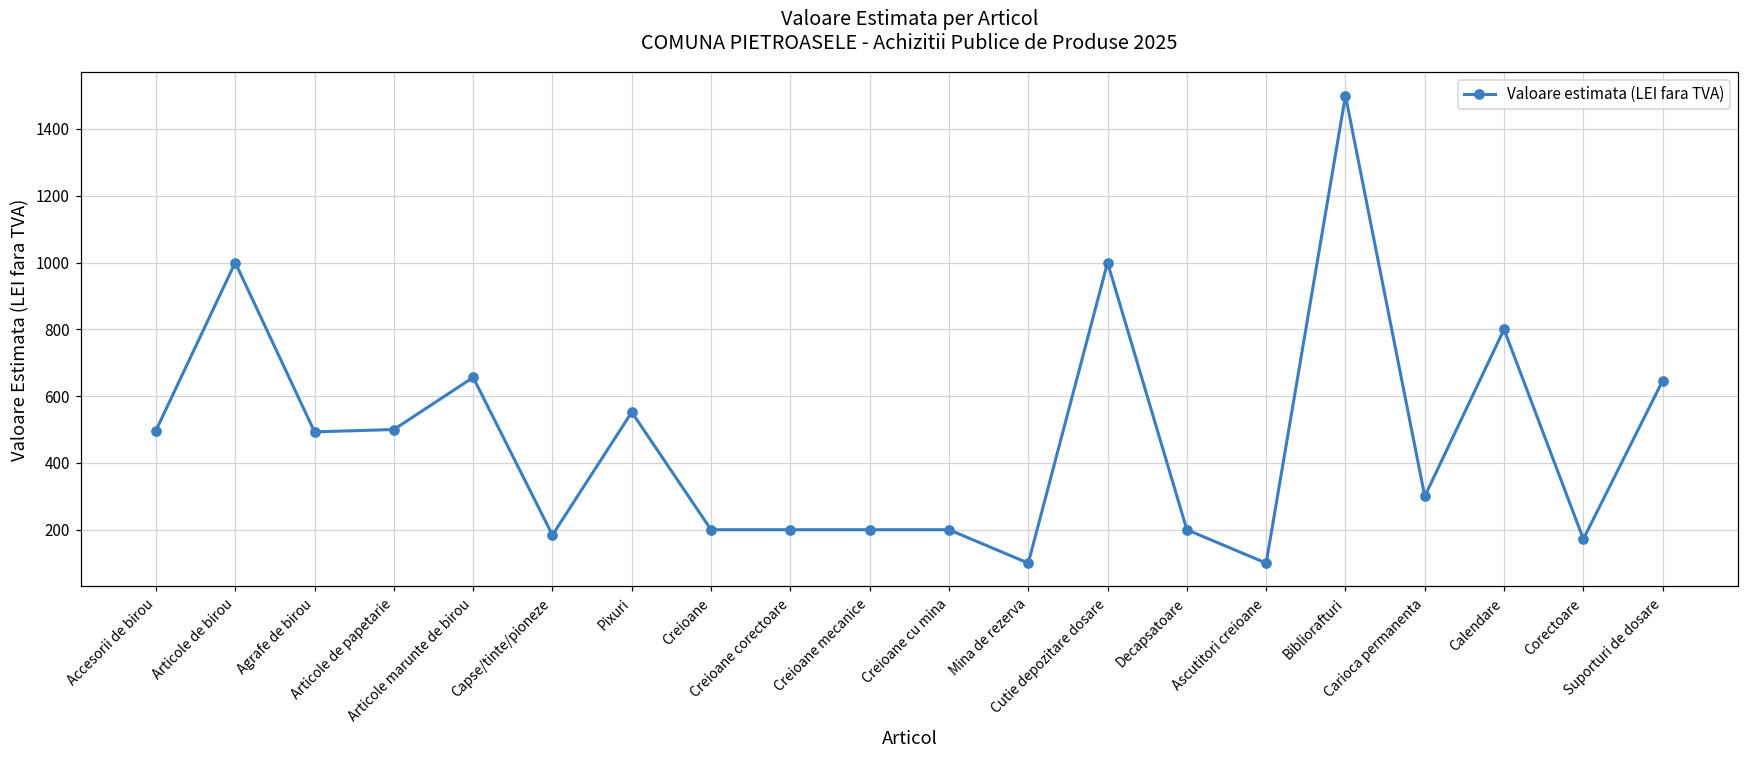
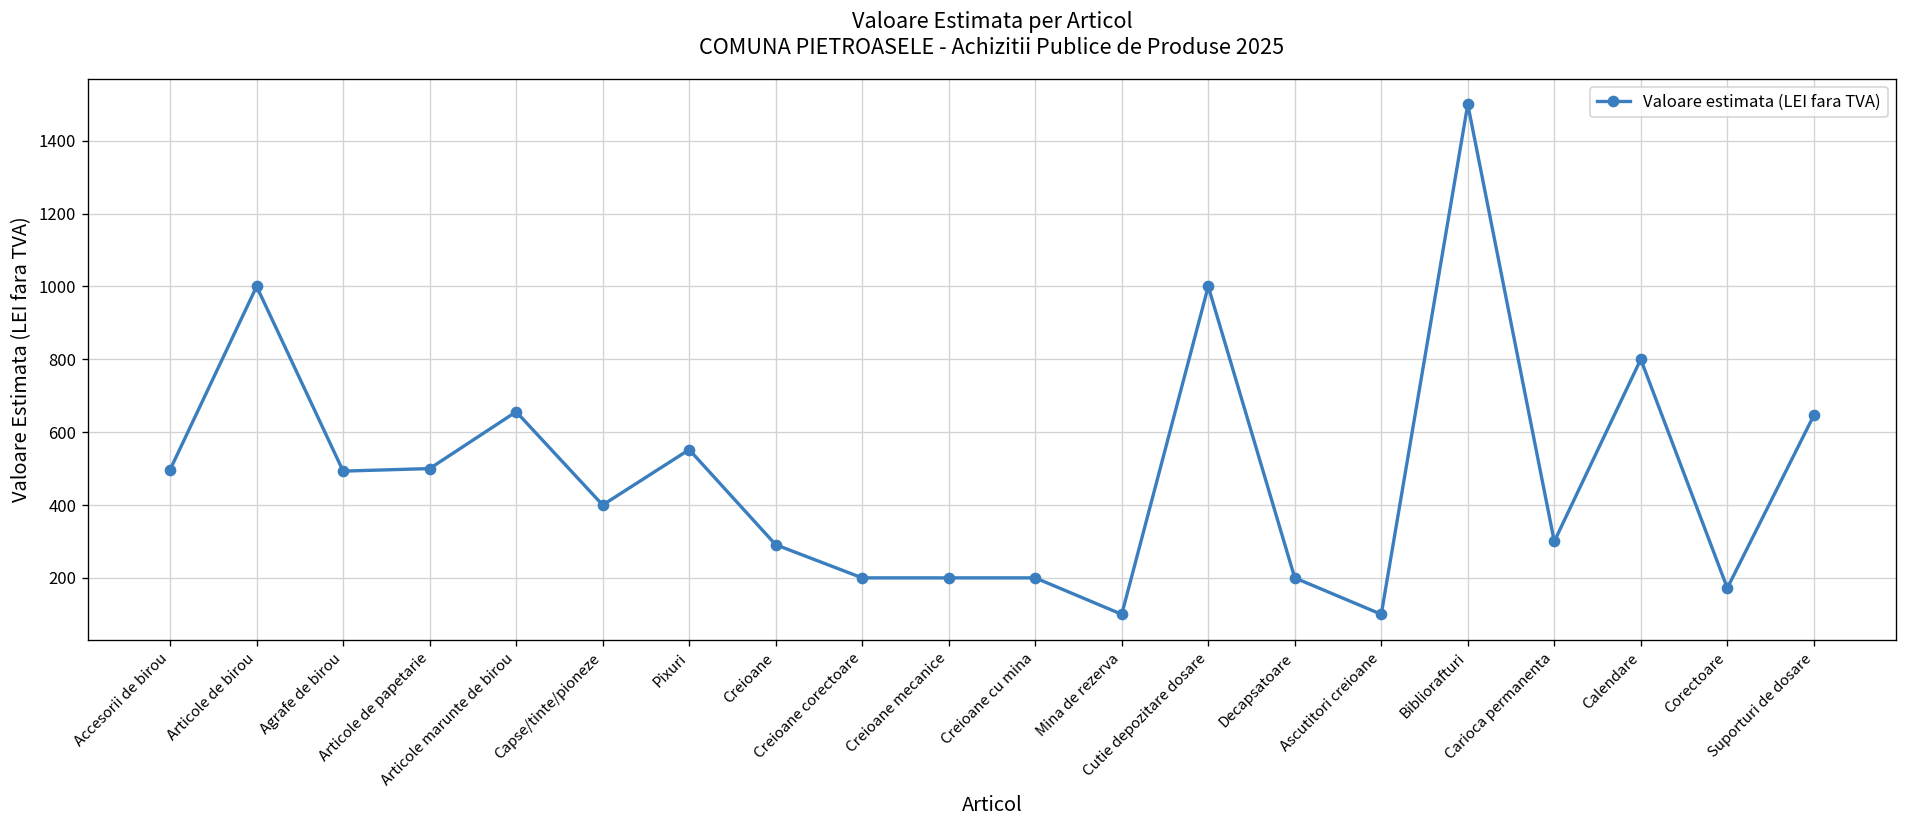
Capse/tinte/pioneze: 180 -> 400
Creioane: 200 -> 290
